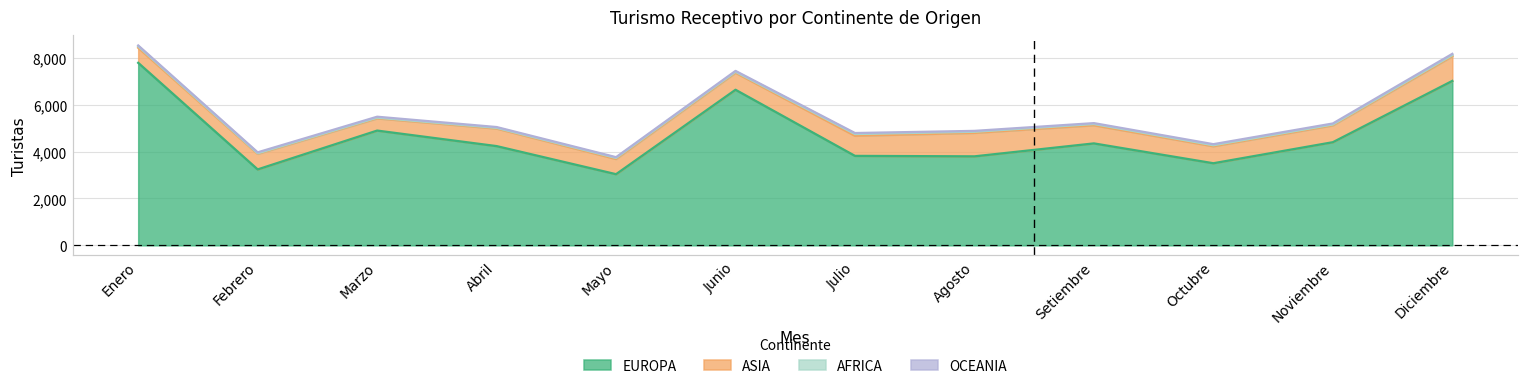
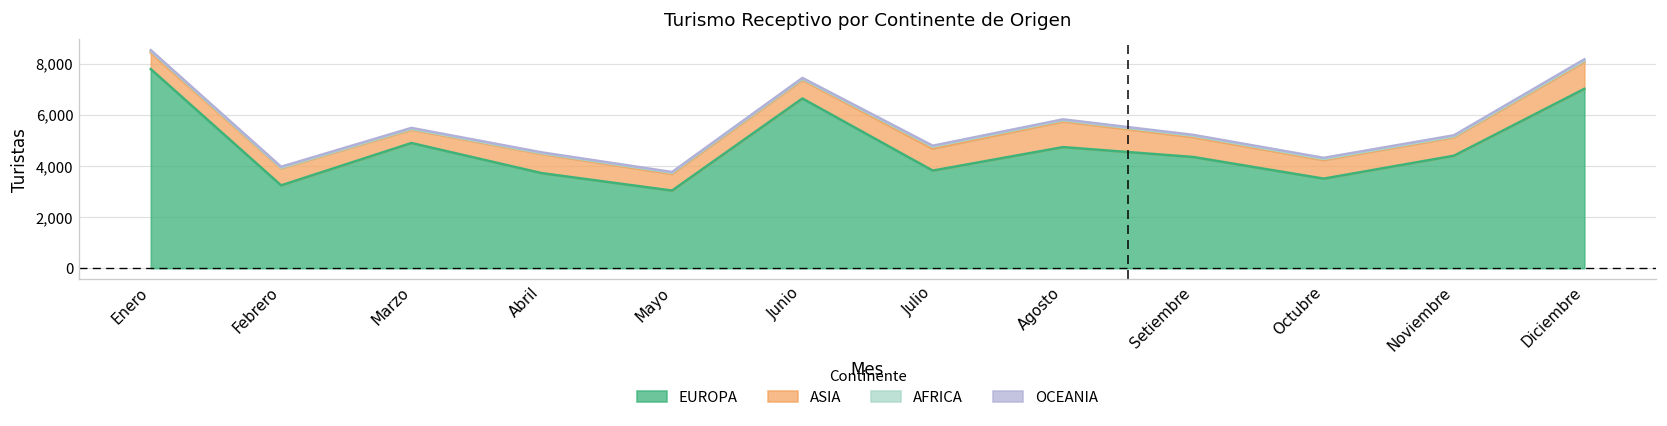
EUROPA, Abril: 4,200 -> 3,700
EUROPA, Agosto: 3,800 -> 4,700
